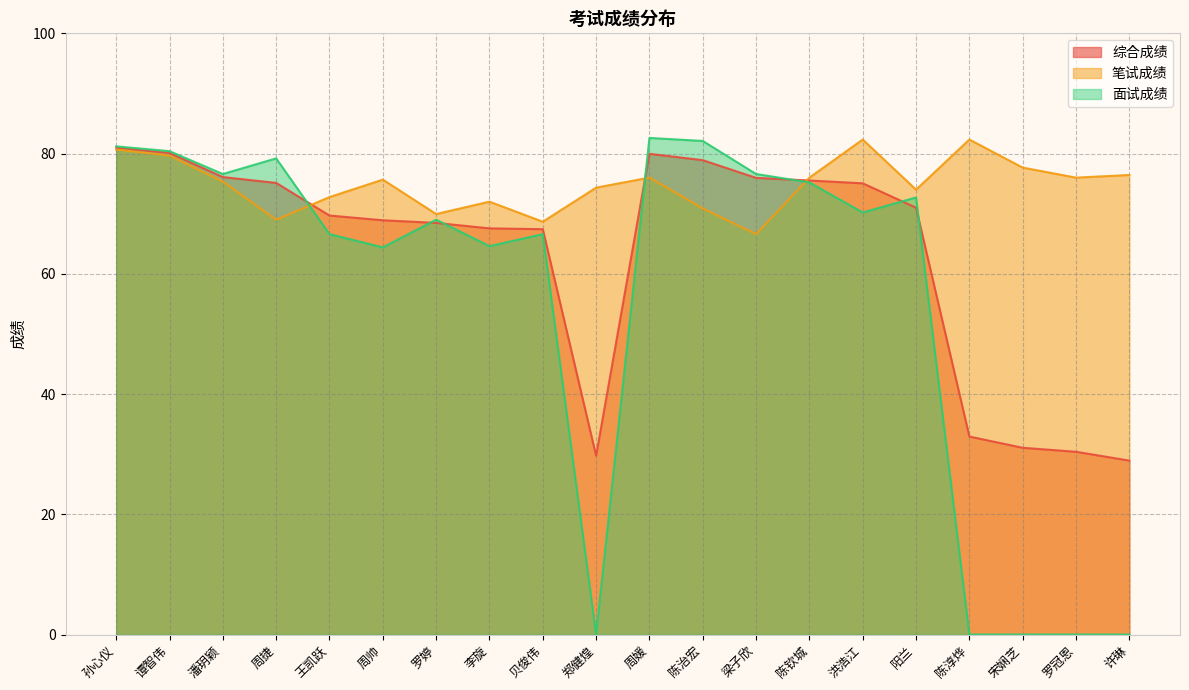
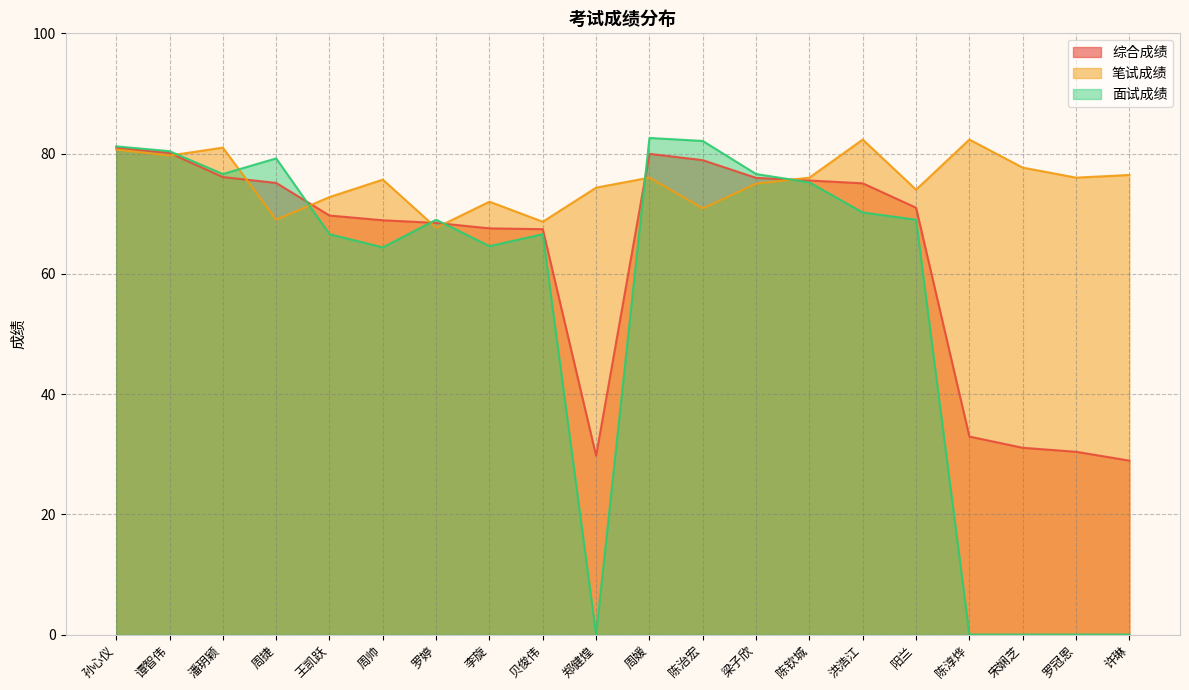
笔试成绩, 潘玥颖: 75 -> 81
笔试成绩, 罗婷: 70 -> 68
笔试成绩, 梁子欣: 67 -> 75
面试成绩, 阳兰: 73 -> 69
